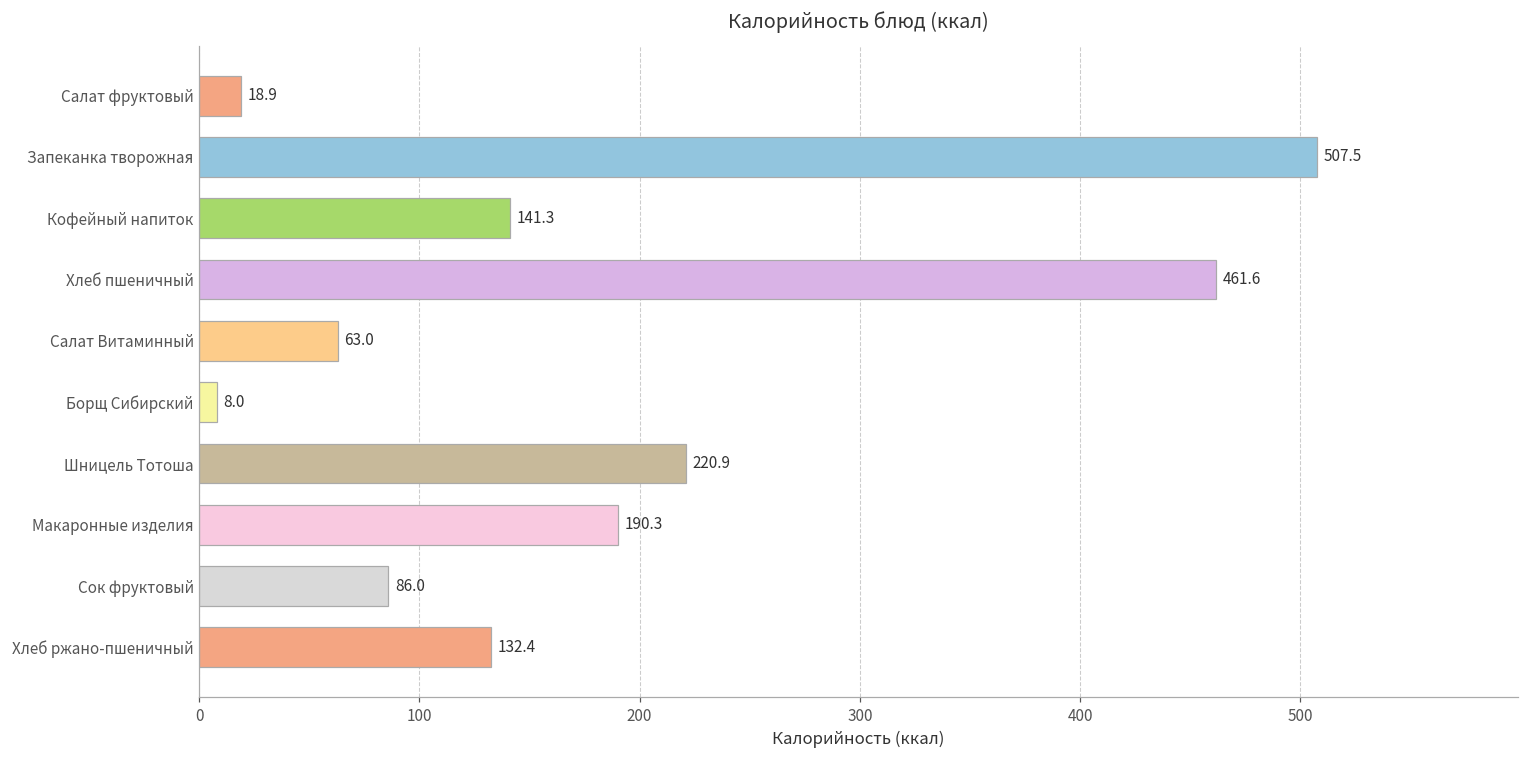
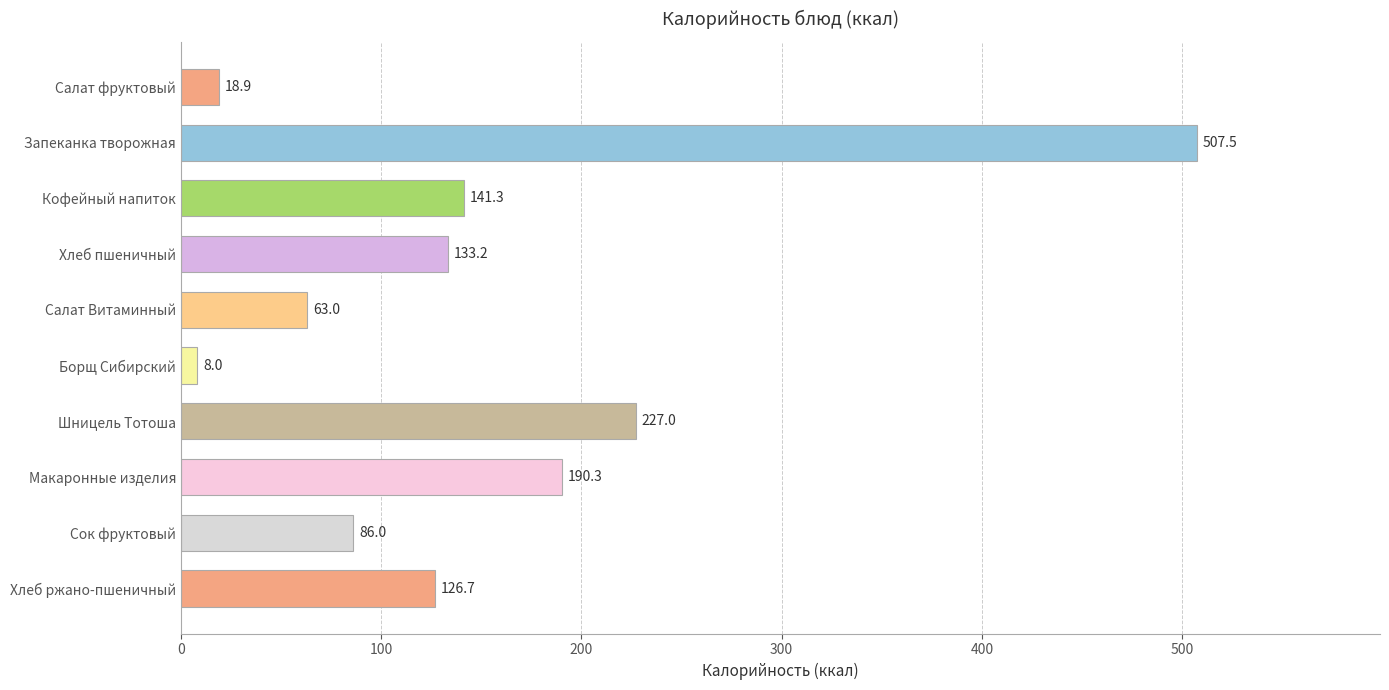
Хлеб пшеничный: 461.6 -> 133.2
Шницель Тотоша: 220.9 -> 227.0
Хлеб ржано-пшеничный: 132.4 -> 126.7
